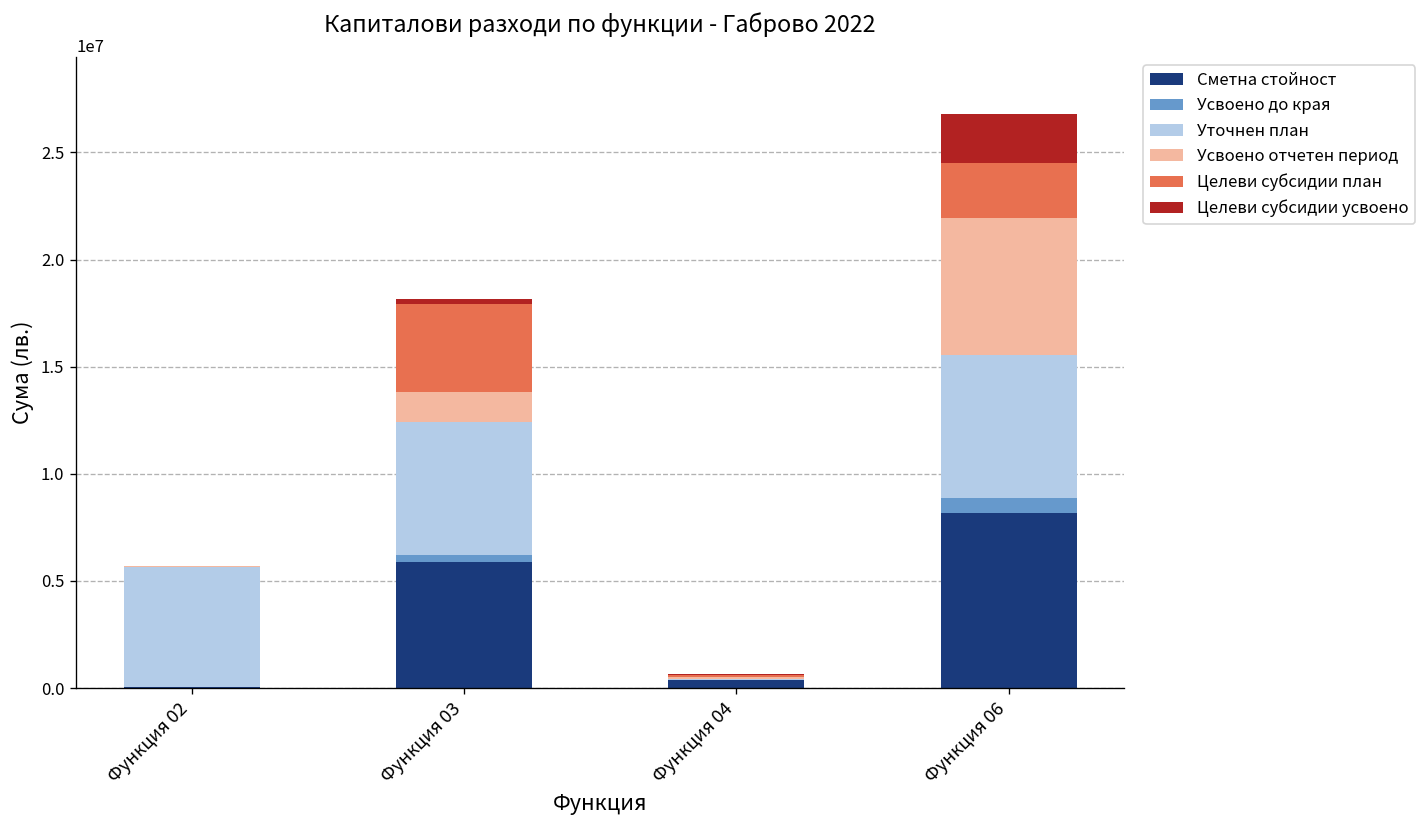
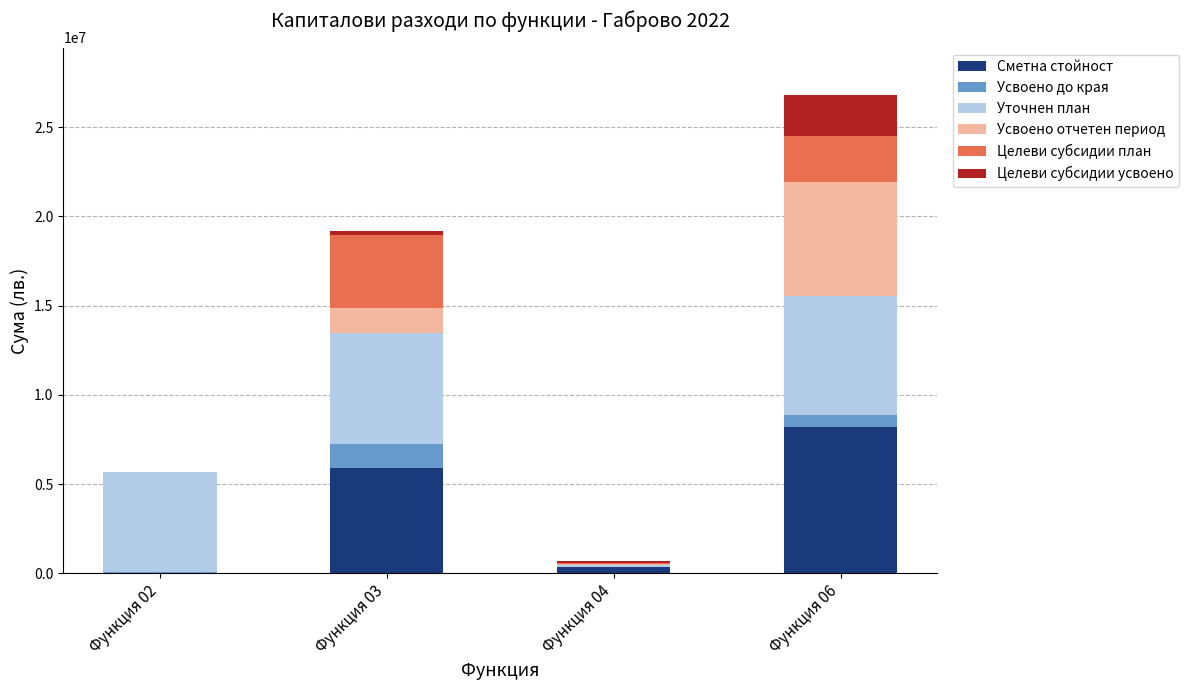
Усвоено до края, Функция 03: 300000 -> 1300000
